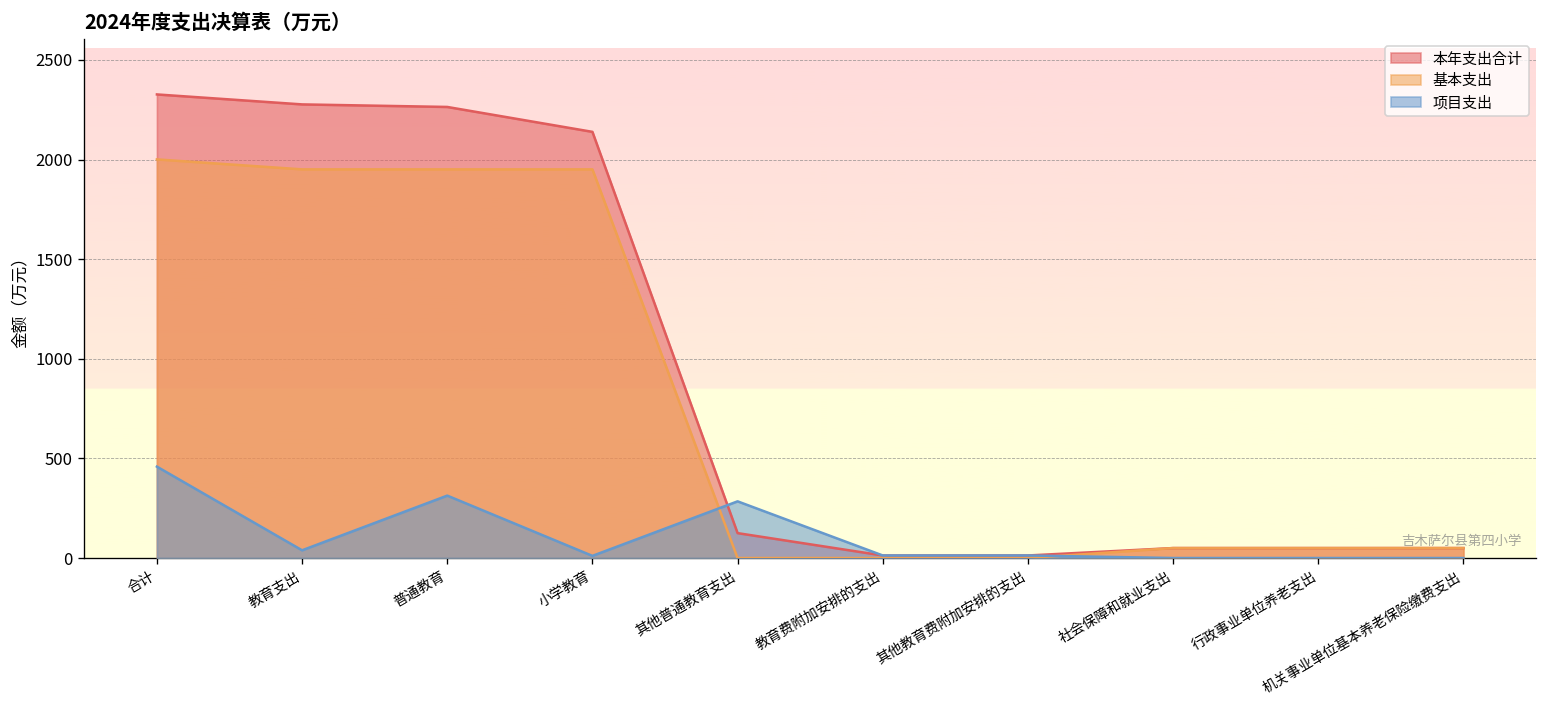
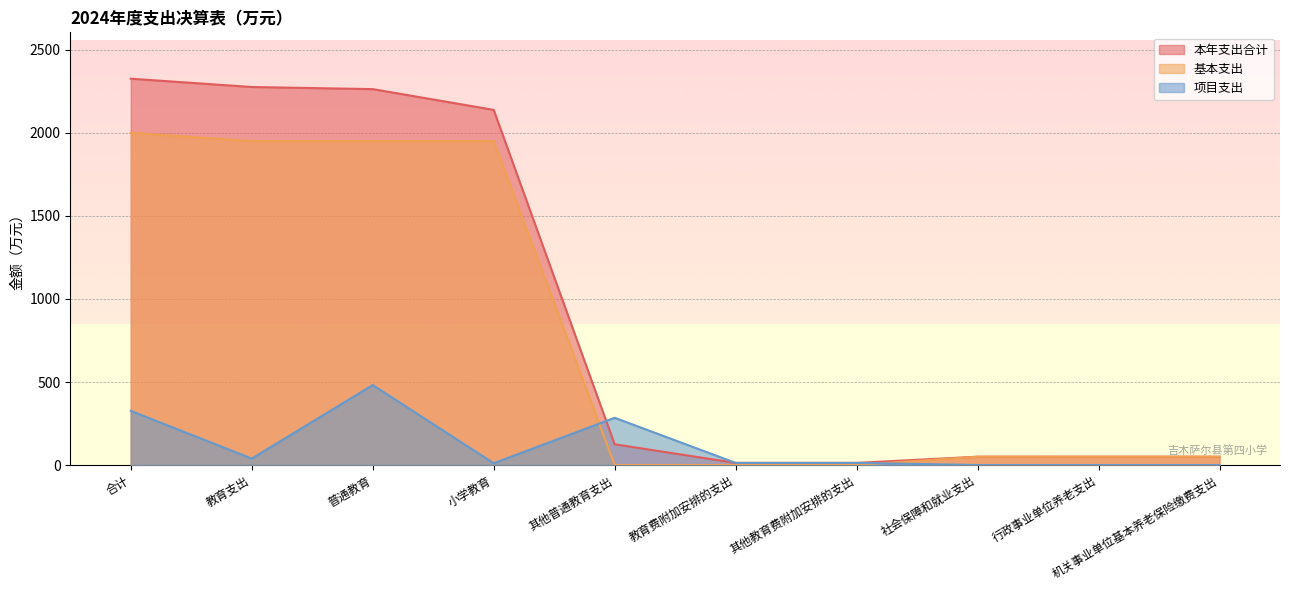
项目支出, 合计: 460 -> 330
项目支出, 普通教育: 310 -> 480
